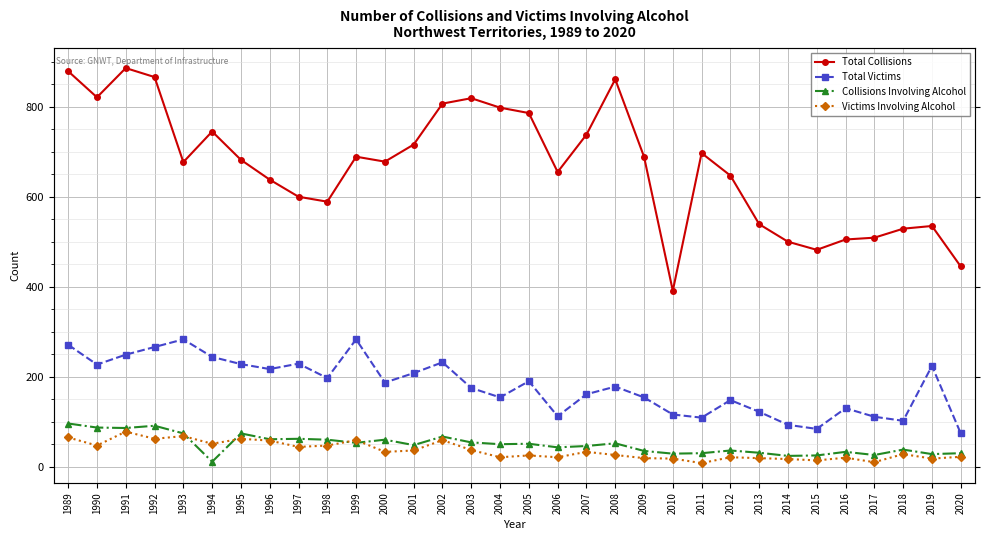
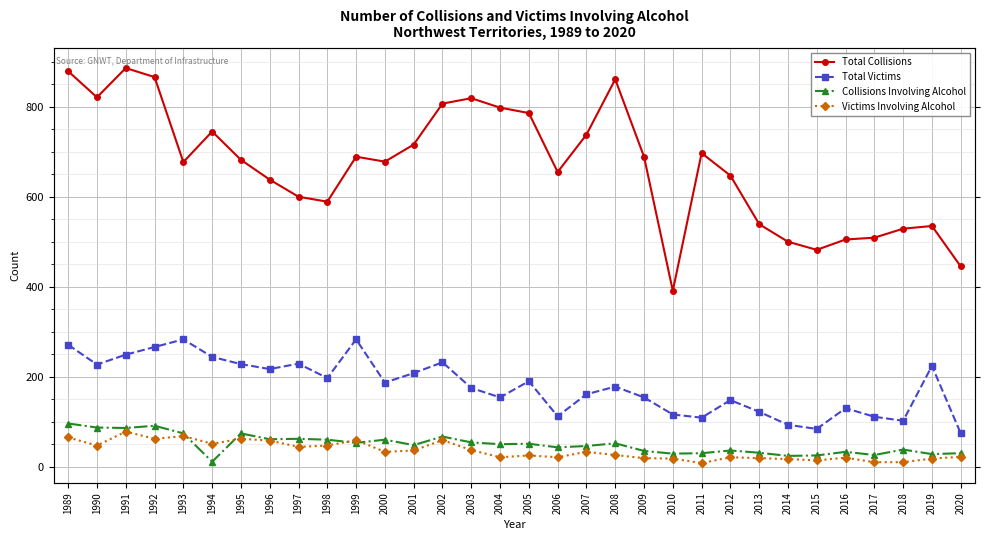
Victims Involving Alcohol, 2018: 30 -> 10
